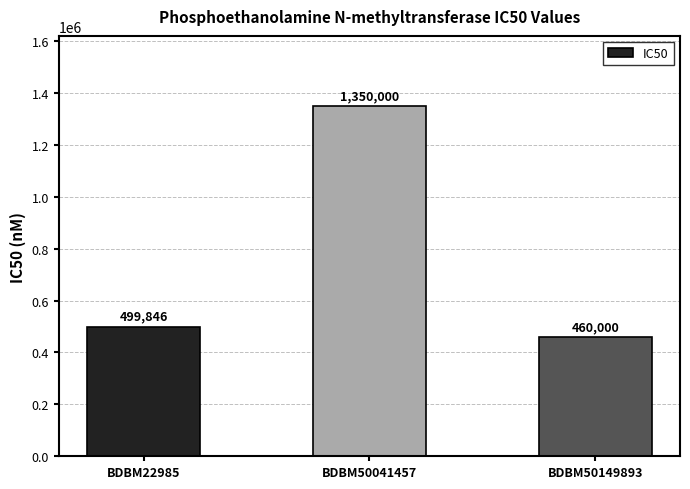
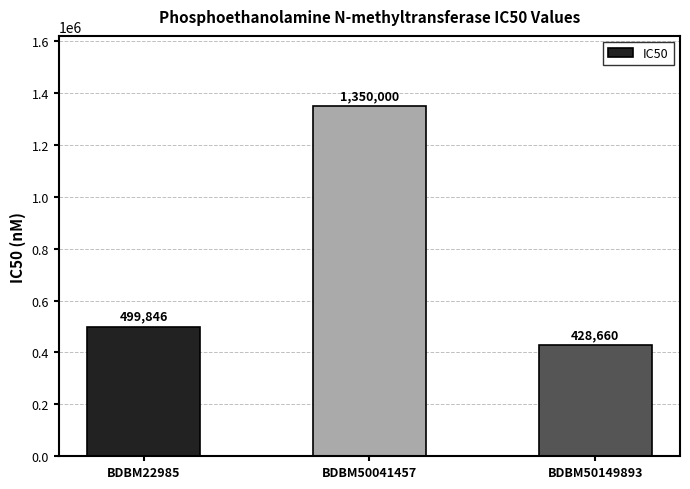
BDBM50149893: 460,000 -> 428,660
